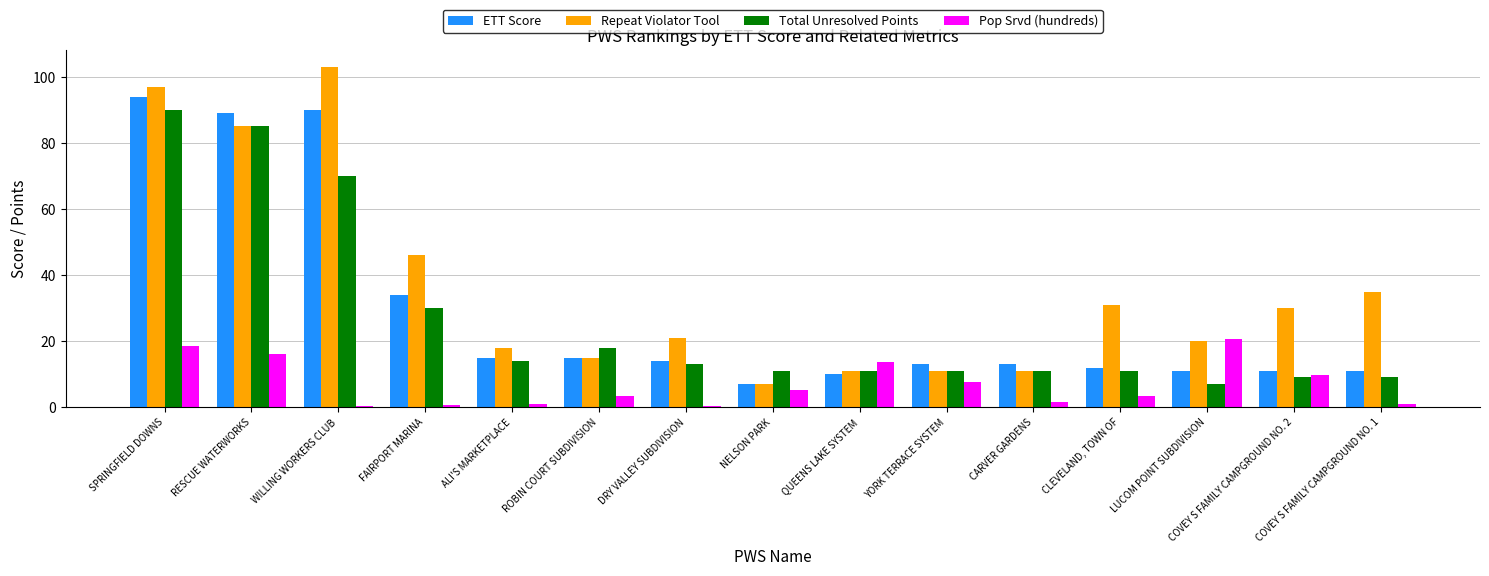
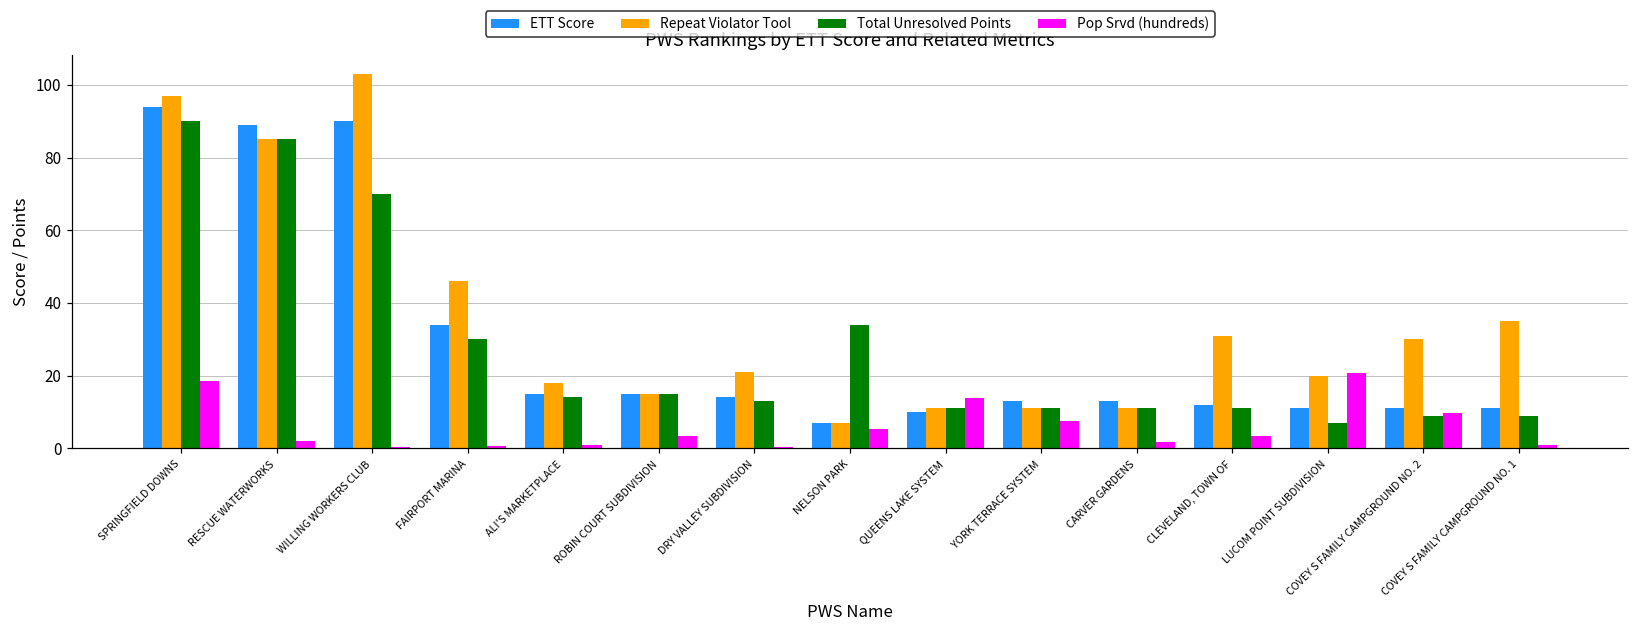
Pop Srvd (hundreds), RESCUE WATERWORKS: 16 -> 2
Total Unresolved Points, ROBIN COURT SUBDIVISION: 18 -> 15
Total Unresolved Points, NELSON PARK: 11 -> 34
